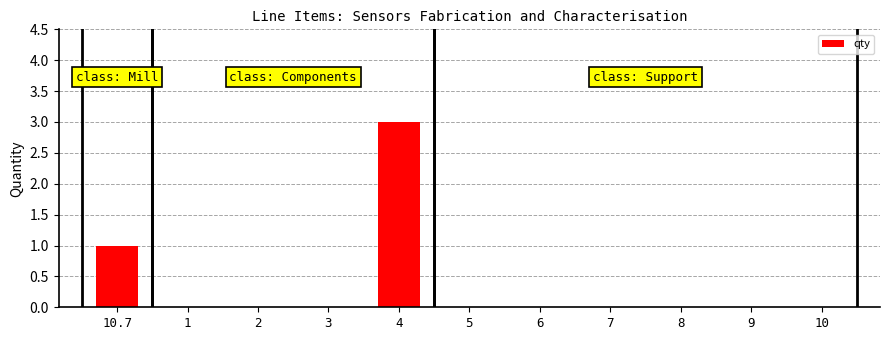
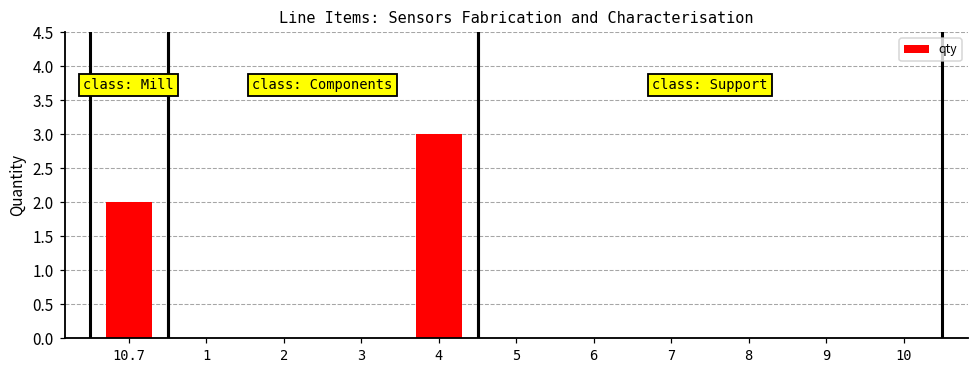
10.7: 1 -> 2
